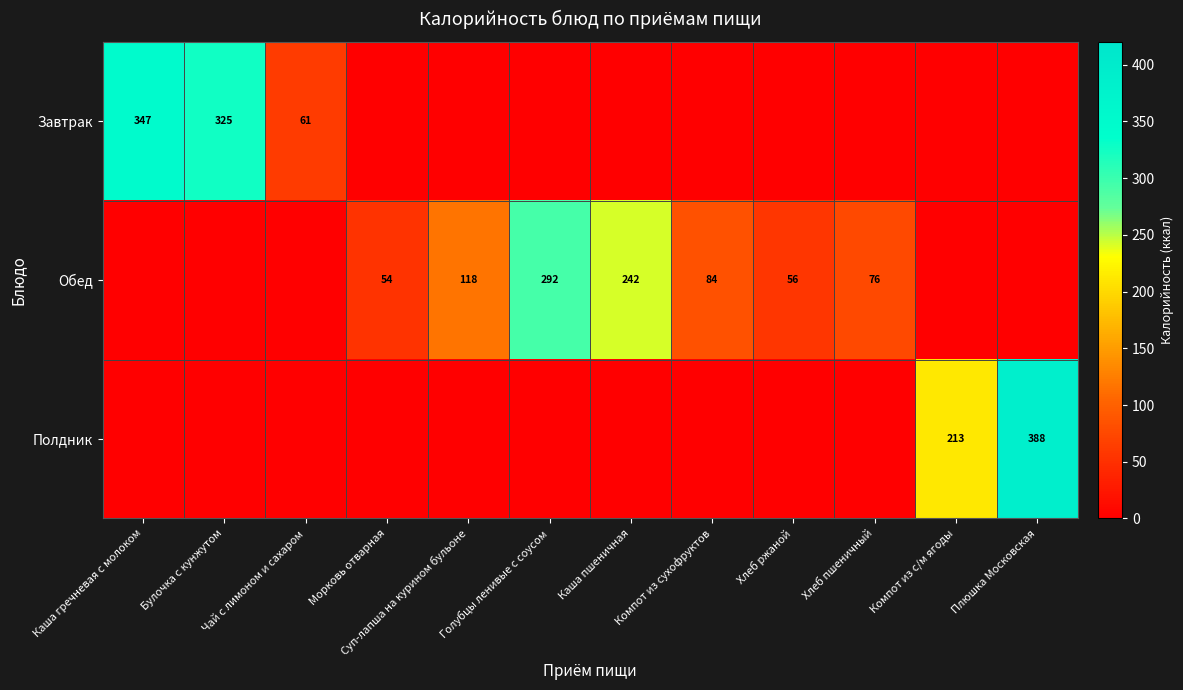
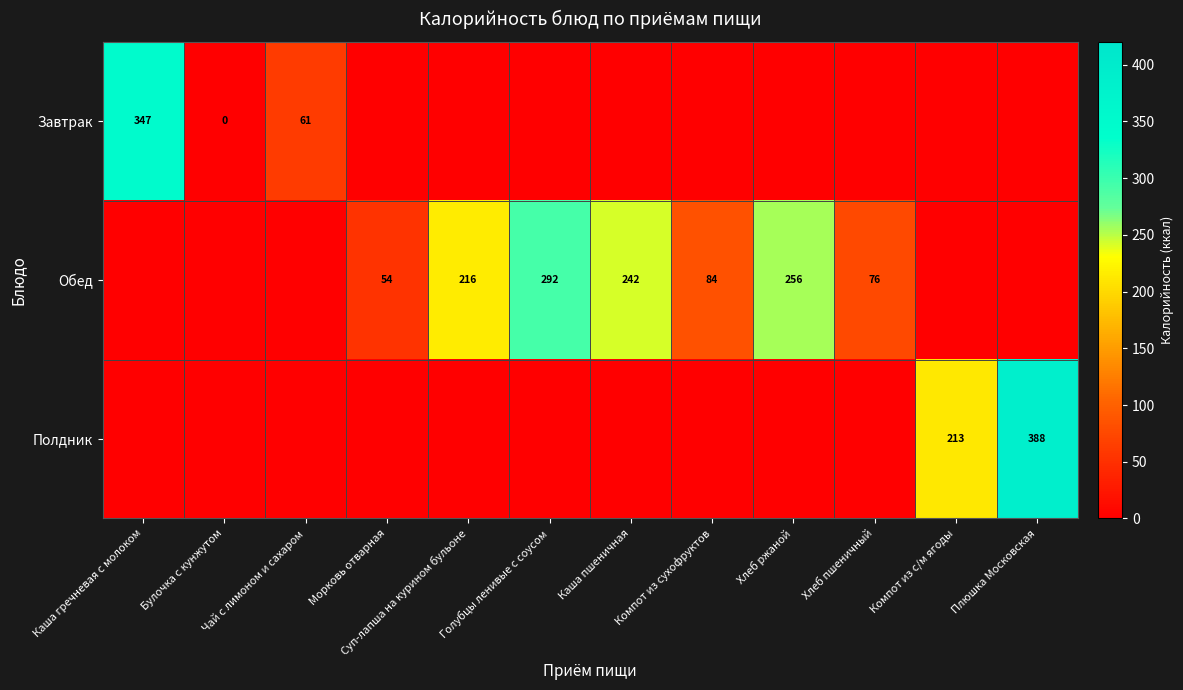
Завтрак, Булочка с кунжутом: 325 -> 0
Обед, Суп-лапша на курином бульоне: 118 -> 216
Обед, Хлеб ржаной: 56 -> 256
